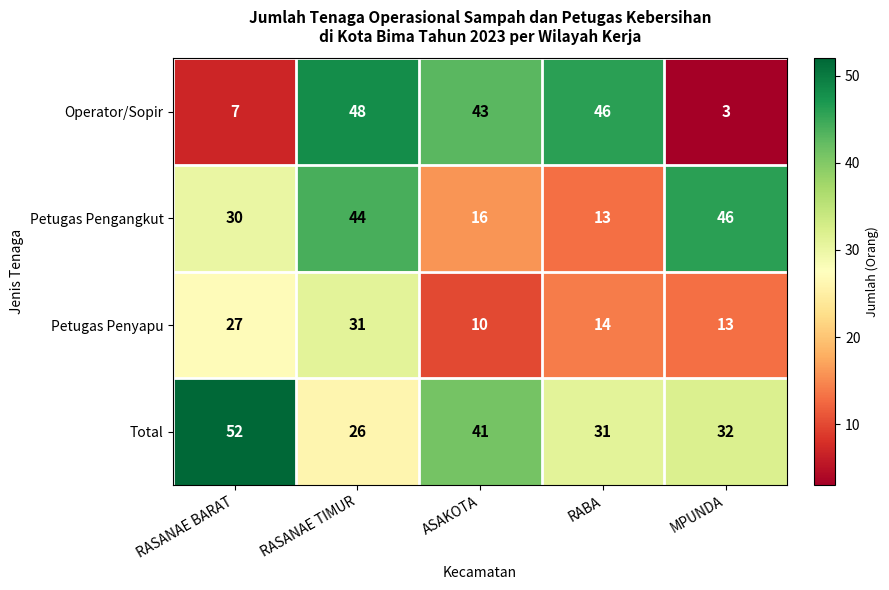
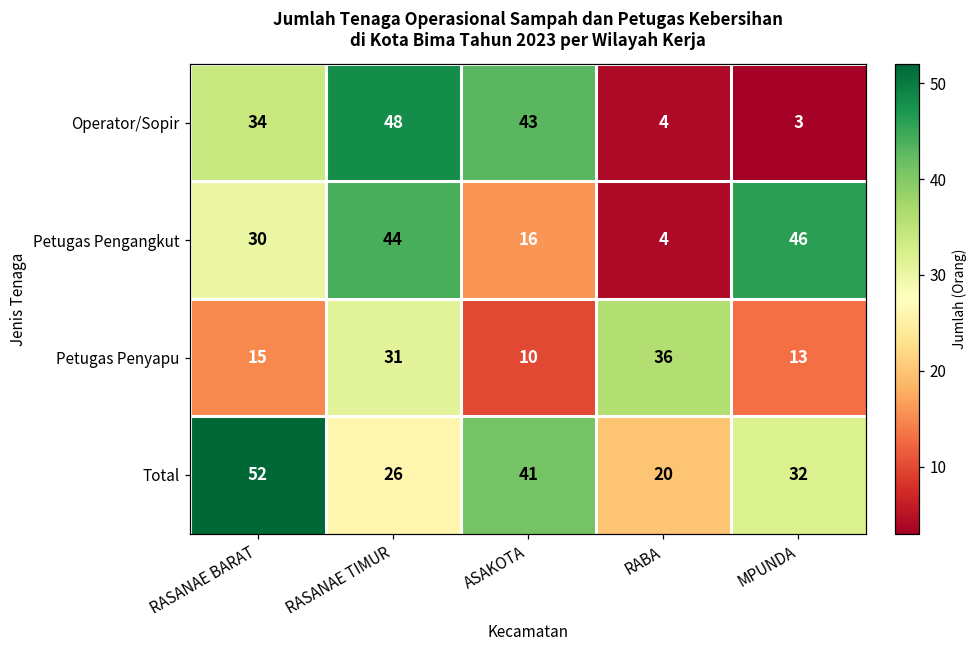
Operator/Sopir, RASANAE BARAT: 7 -> 34
Operator/Sopir, RABA: 46 -> 4
Petugas Pengangkut, RABA: 13 -> 4
Petugas Penyapu, RASANAE BARAT: 27 -> 15
Petugas Penyapu, RABA: 14 -> 36
Total, RABA: 31 -> 20
